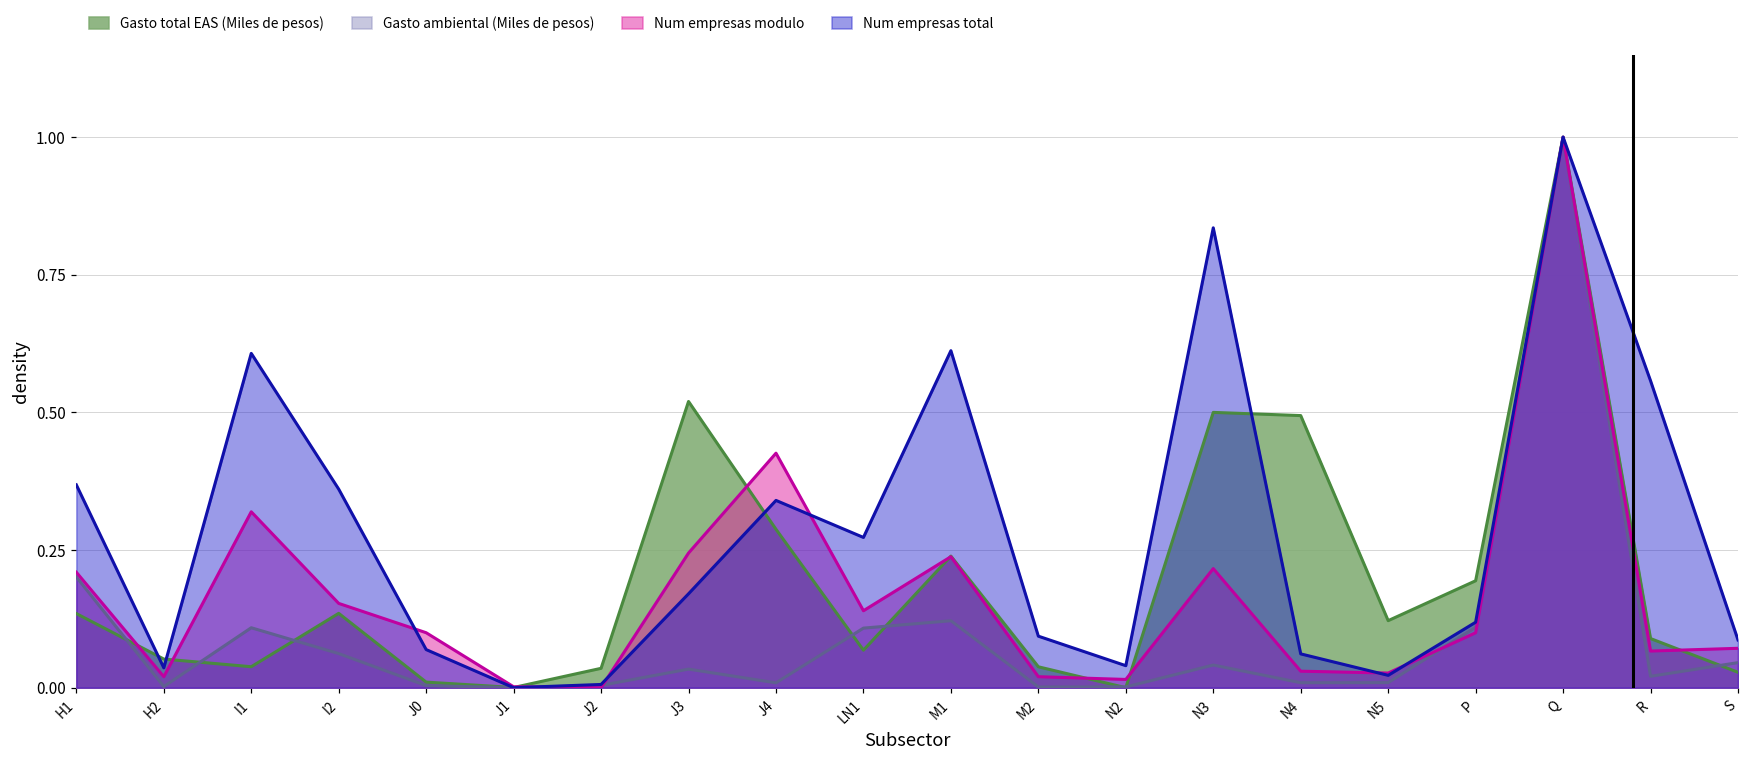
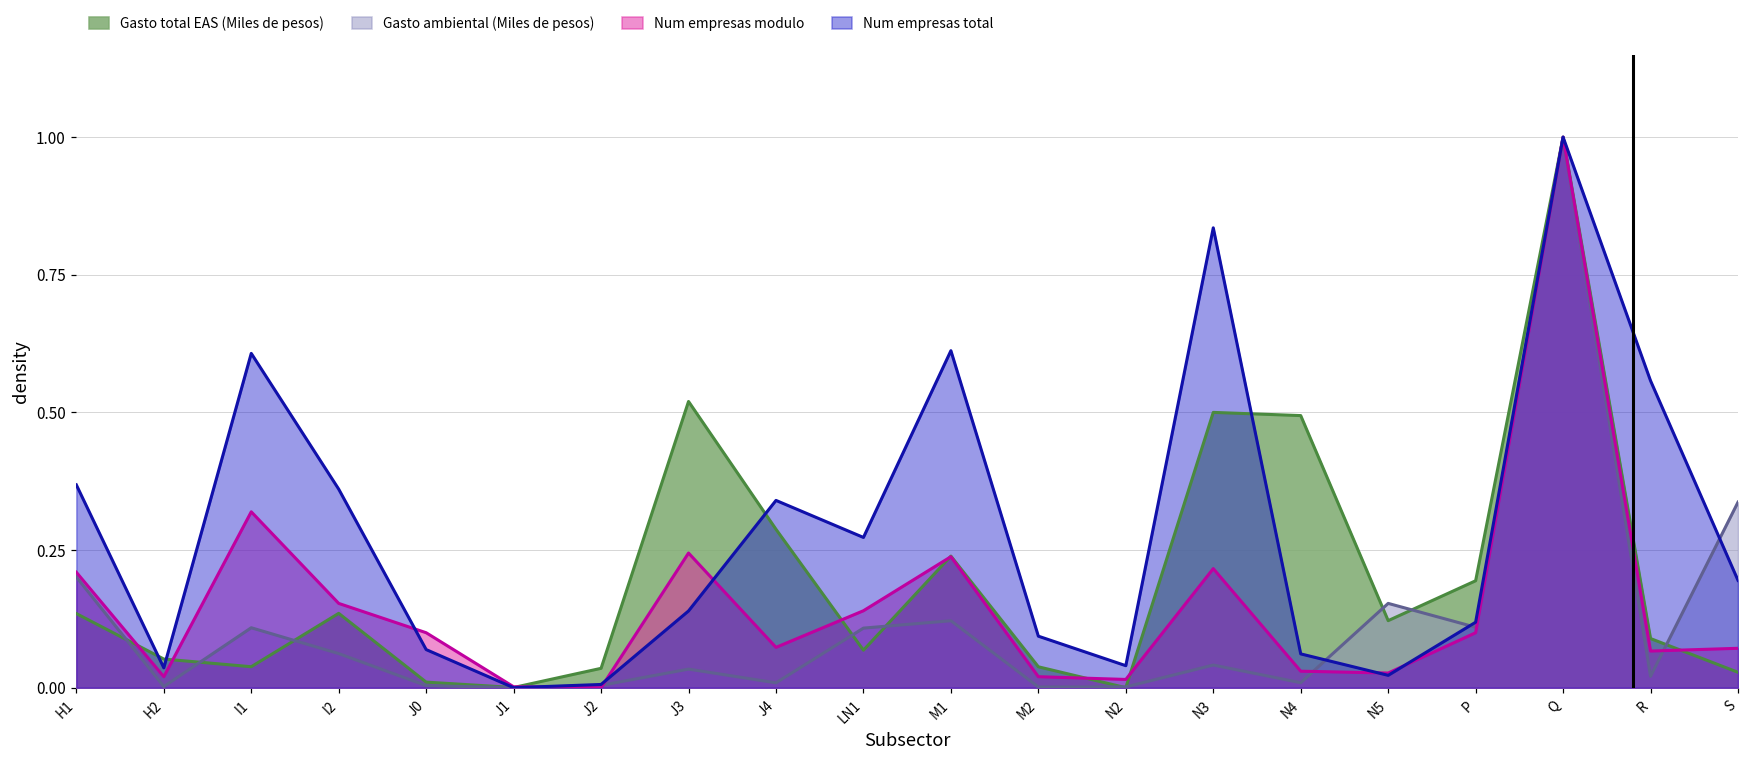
Num empresas total, J3: 0.17 -> 0.14
Num empresas modulo, J4: 0.43 -> 0.07
Gasto ambiental (Miles de pesos), N5: 0.01 -> 0.15
Gasto ambiental (Miles de pesos), S: 0.05 -> 0.34
Num empresas total, S: 0.09 -> 0.19
